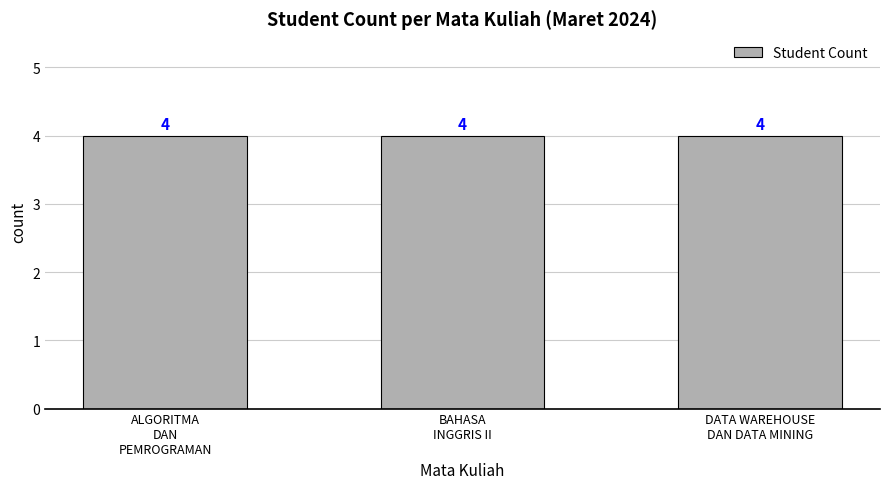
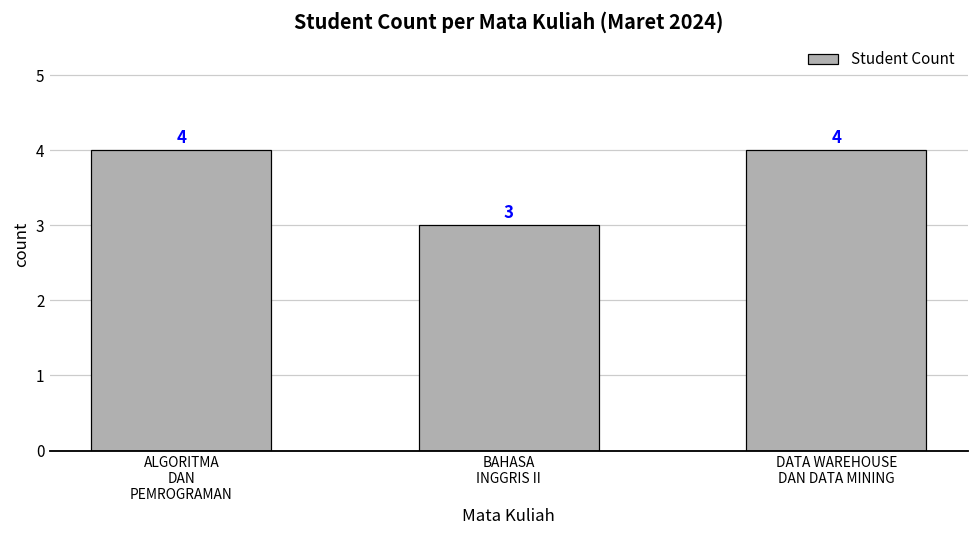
BAHASA INGGRIS II: 4 -> 3
